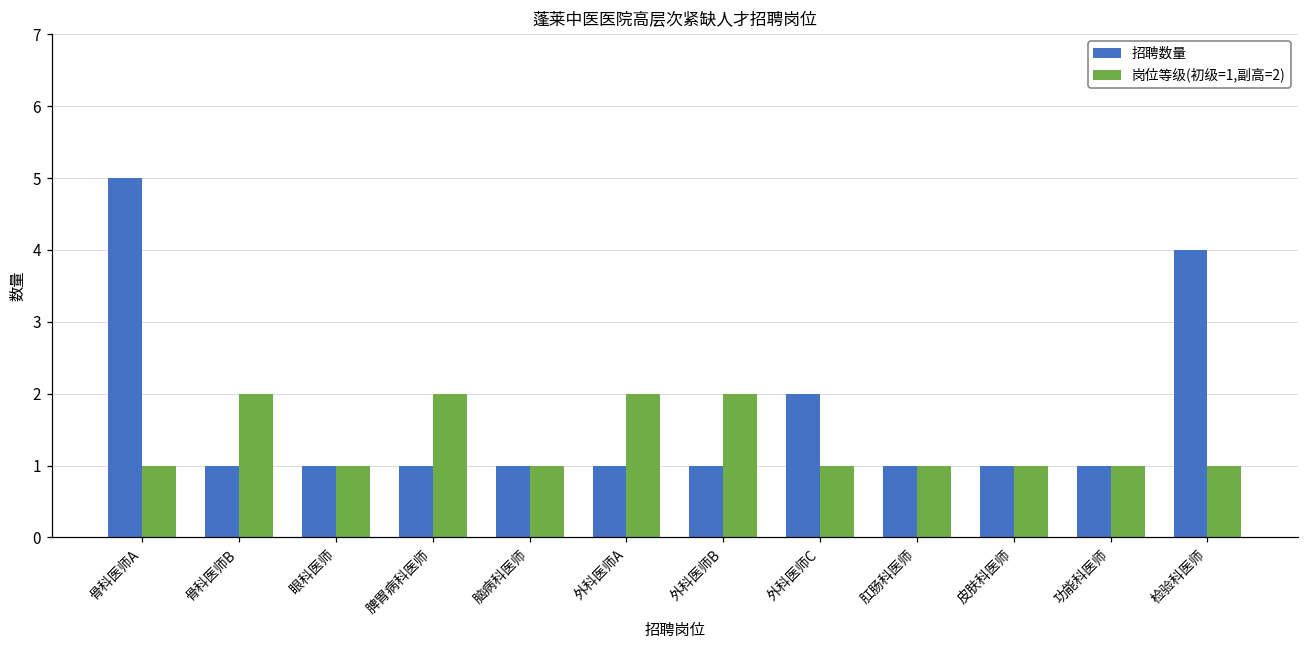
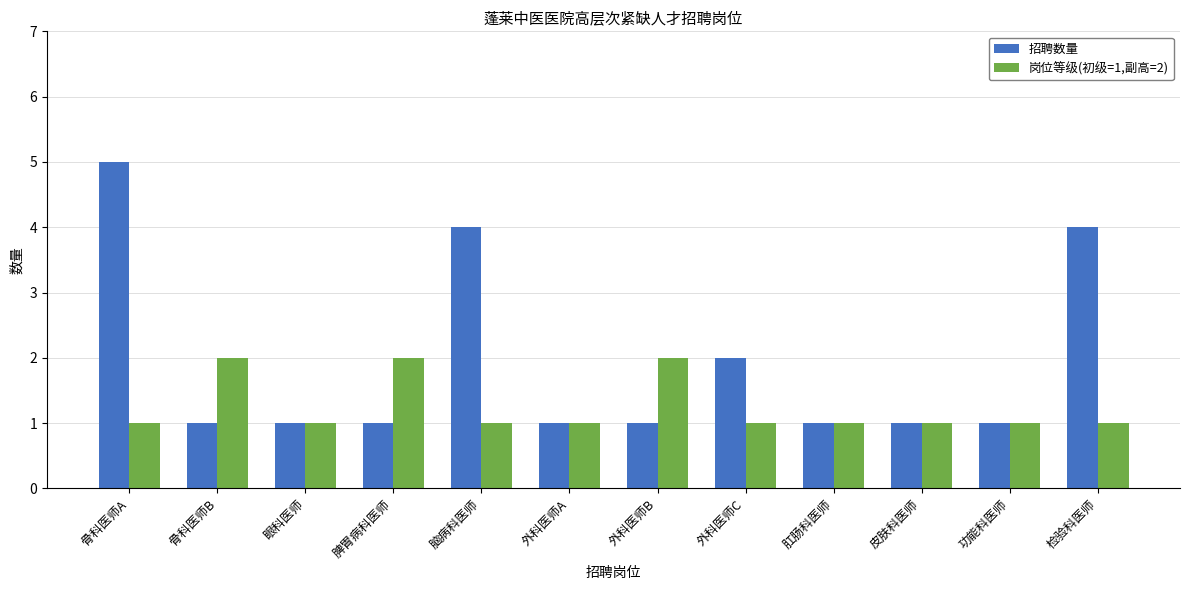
招聘数量, 脑病科医师: 1 -> 4
岗位等级(初级=1,副高=2), 外科医师A: 2 -> 1
